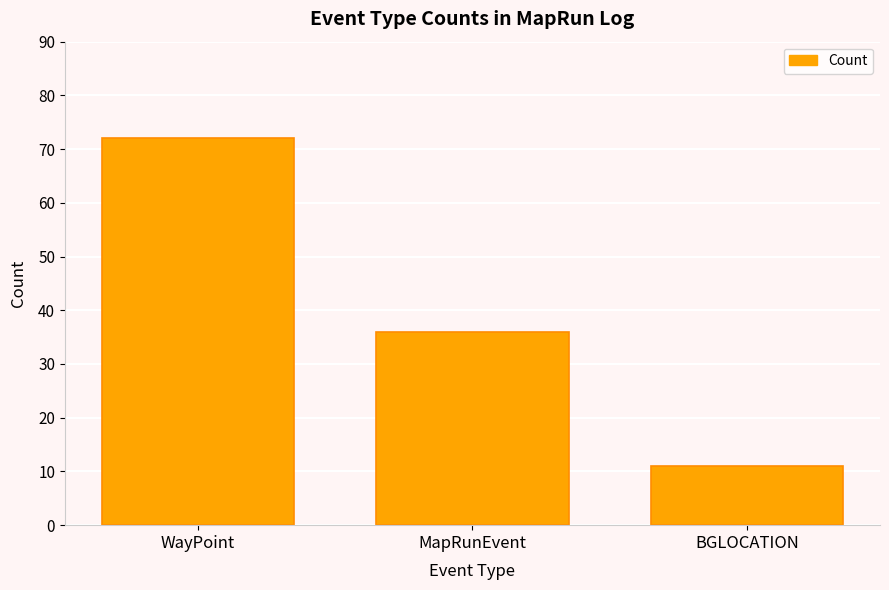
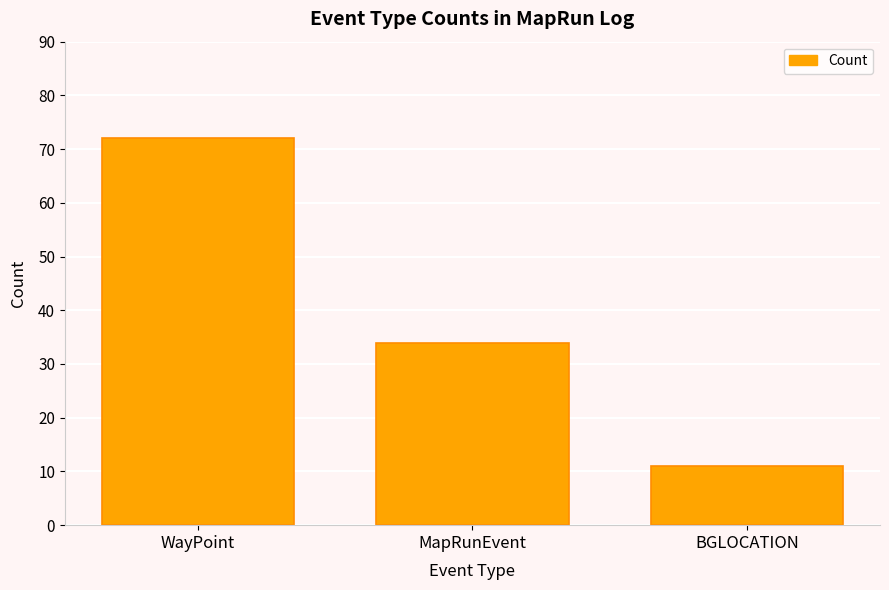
MapRunEvent: 36 -> 34
